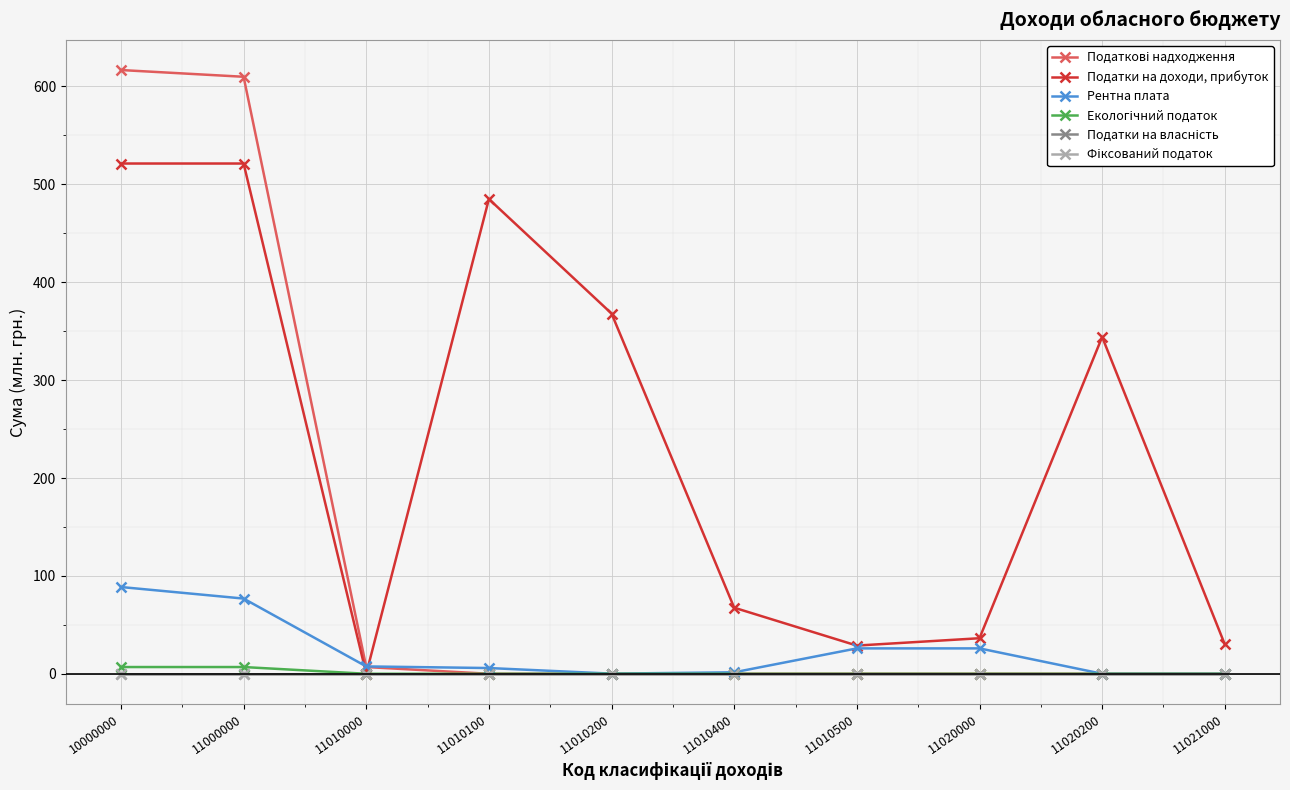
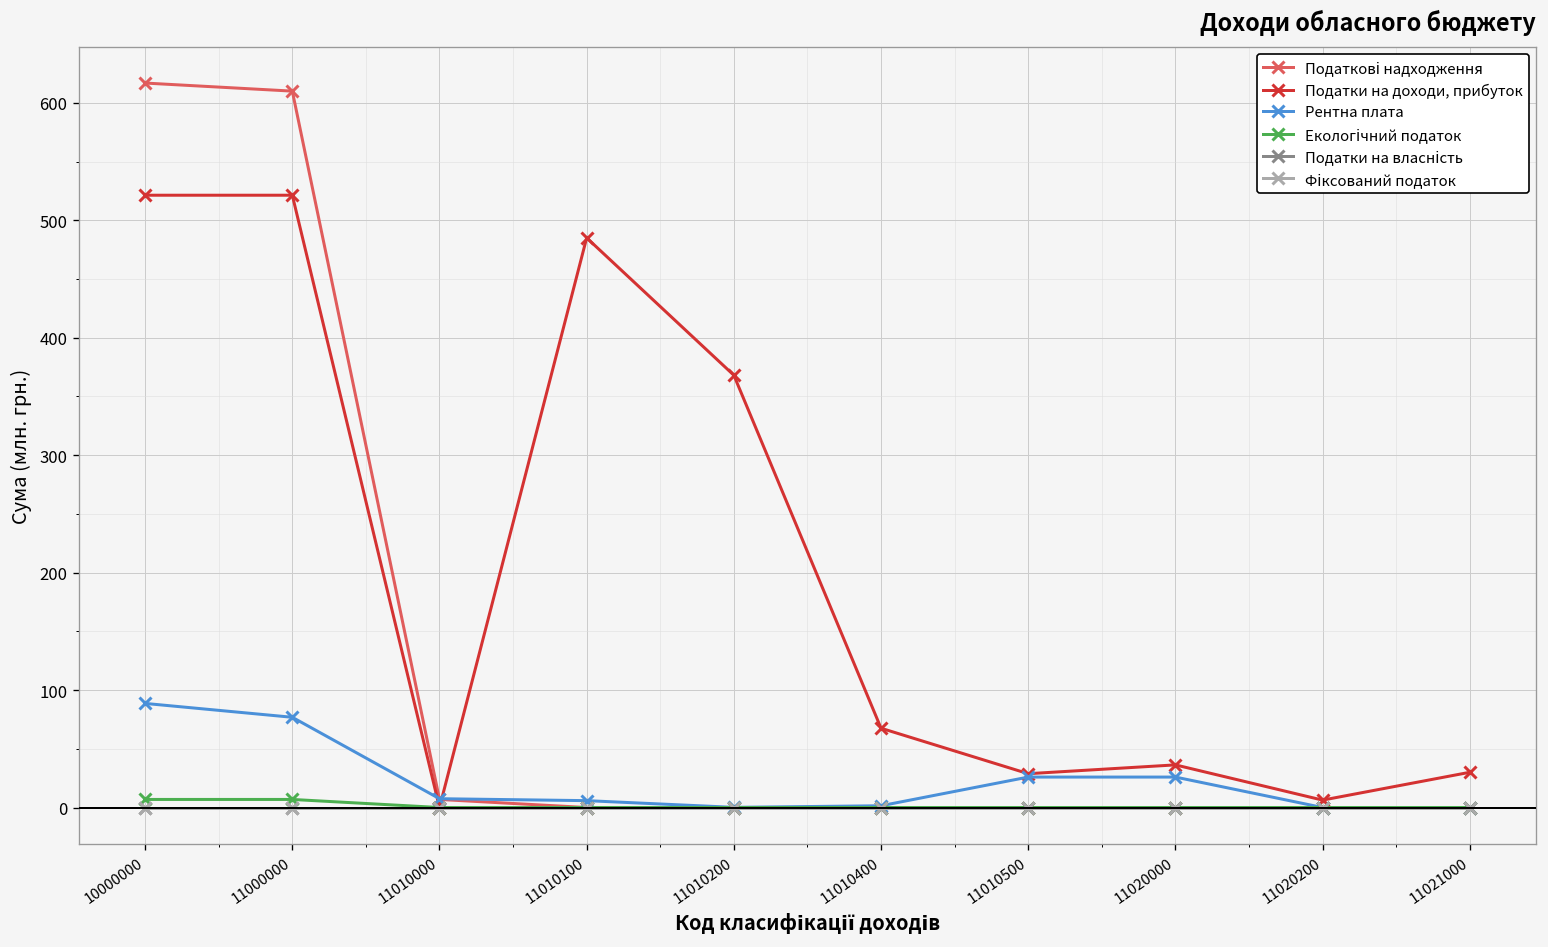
Податки на доходи, прибуток, 11020200: 340 -> 10
